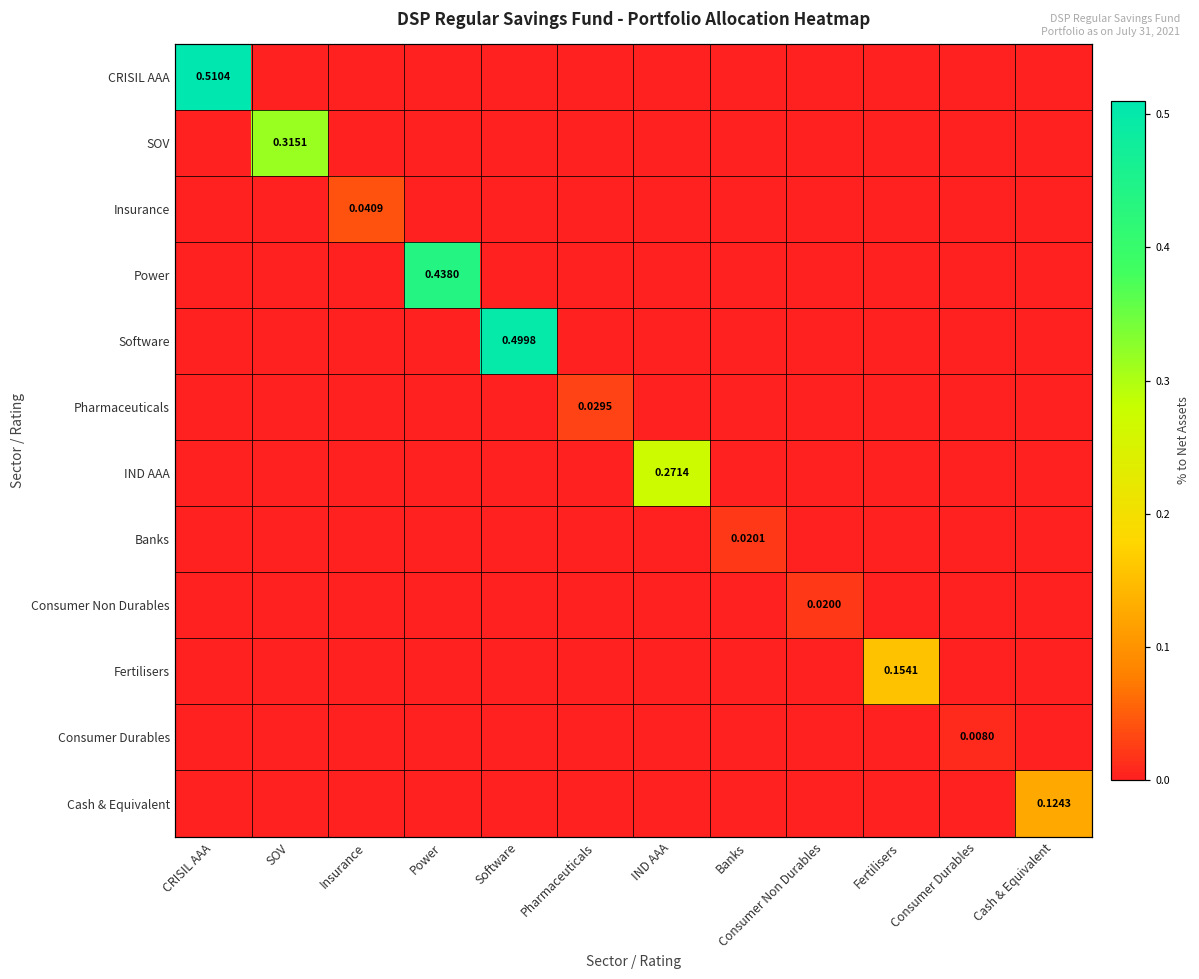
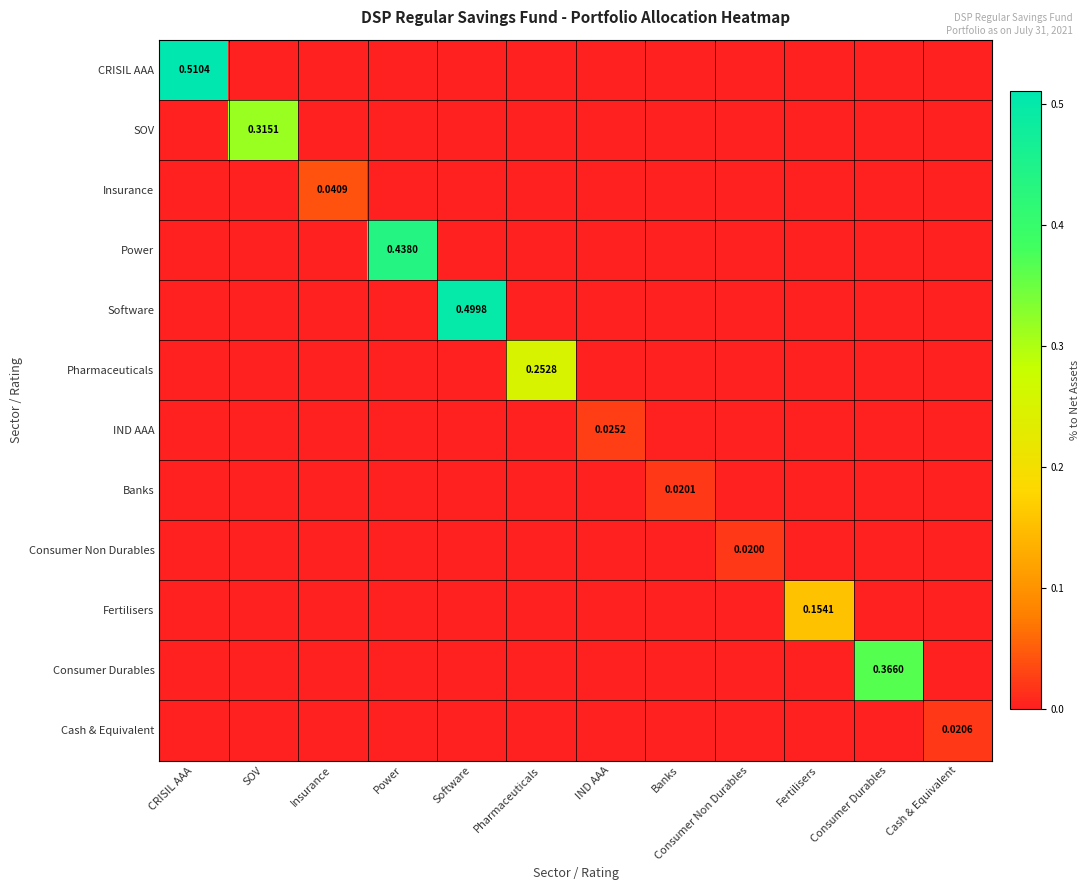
Pharmaceuticals, Pharmaceuticals: 0.0295 -> 0.2528
IND AAA, IND AAA: 0.2714 -> 0.0252
Consumer Durables, Consumer Durables: 0.0080 -> 0.3660
Cash & Equivalent, Cash & Equivalent: 0.1243 -> 0.0206
